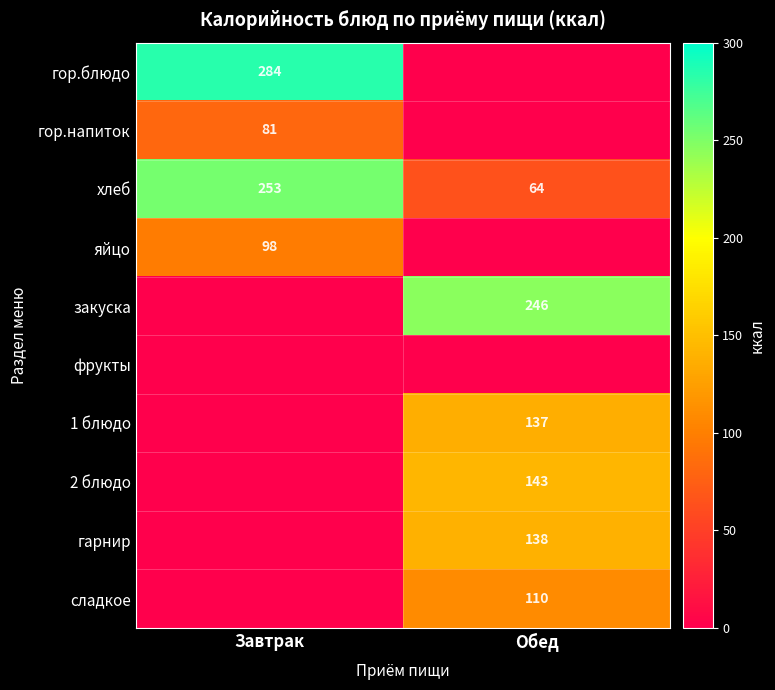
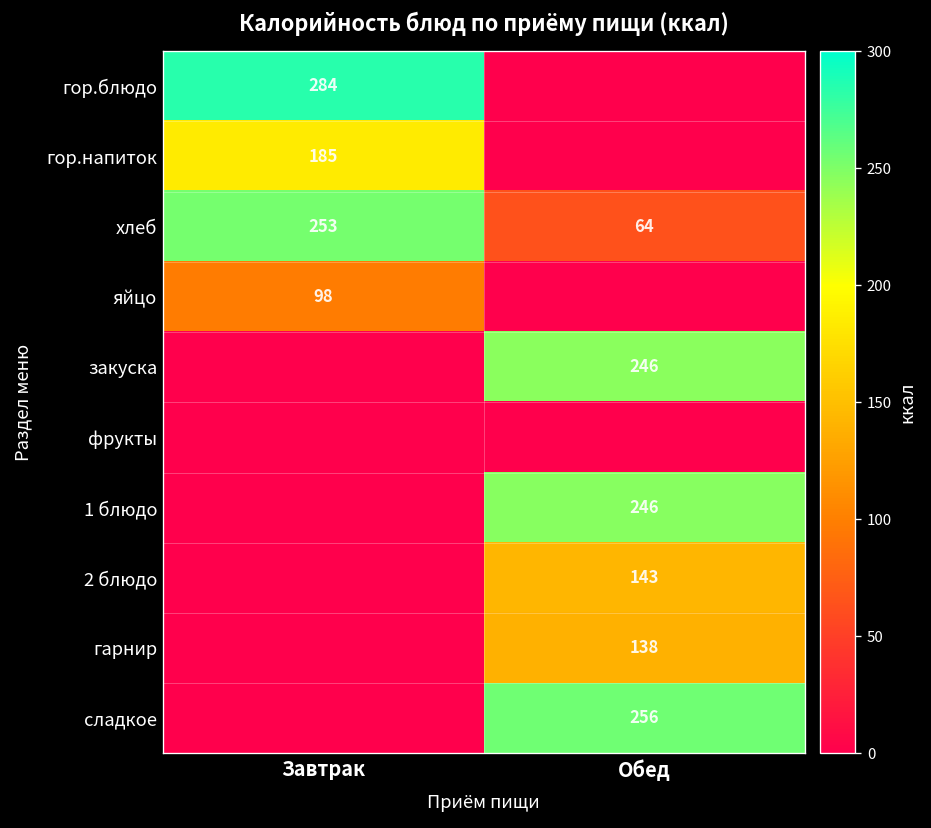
гор.напиток, Завтрак: 81 -> 185
1 блюдо, Обед: 137 -> 246
сладкое, Обед: 110 -> 256
